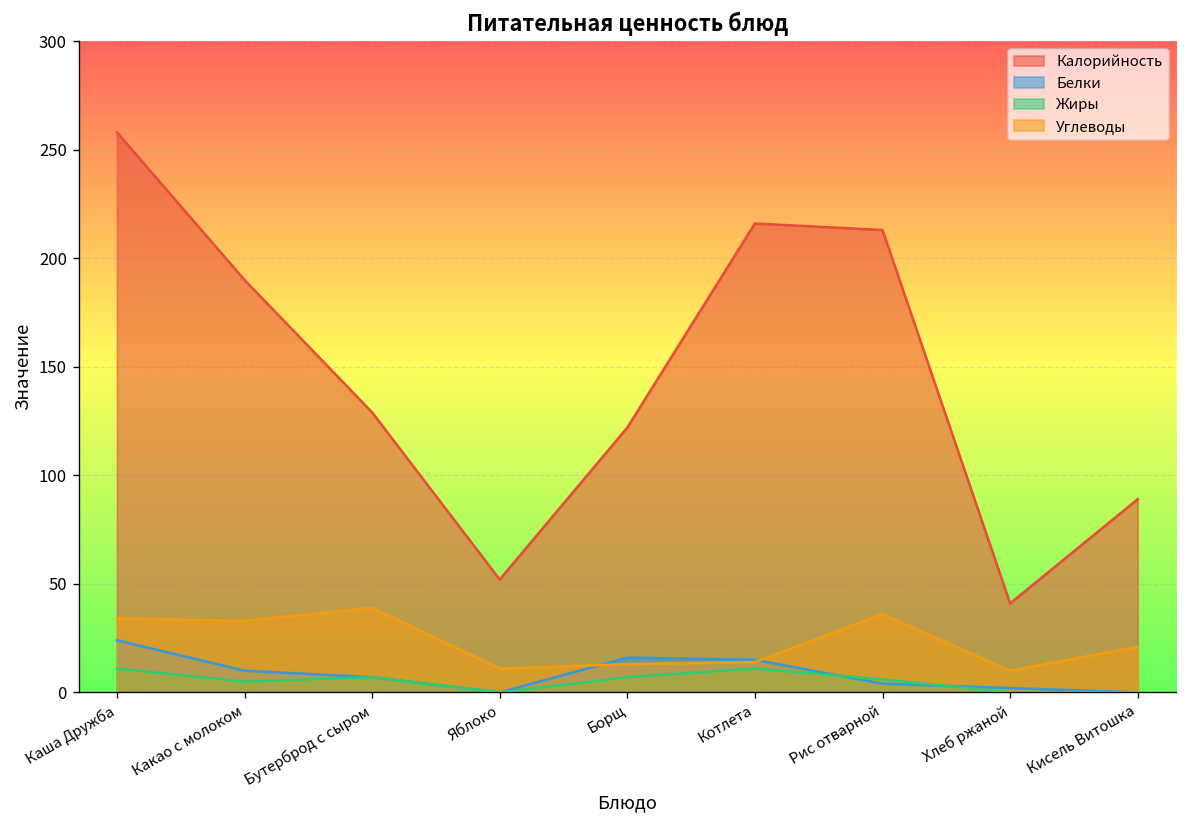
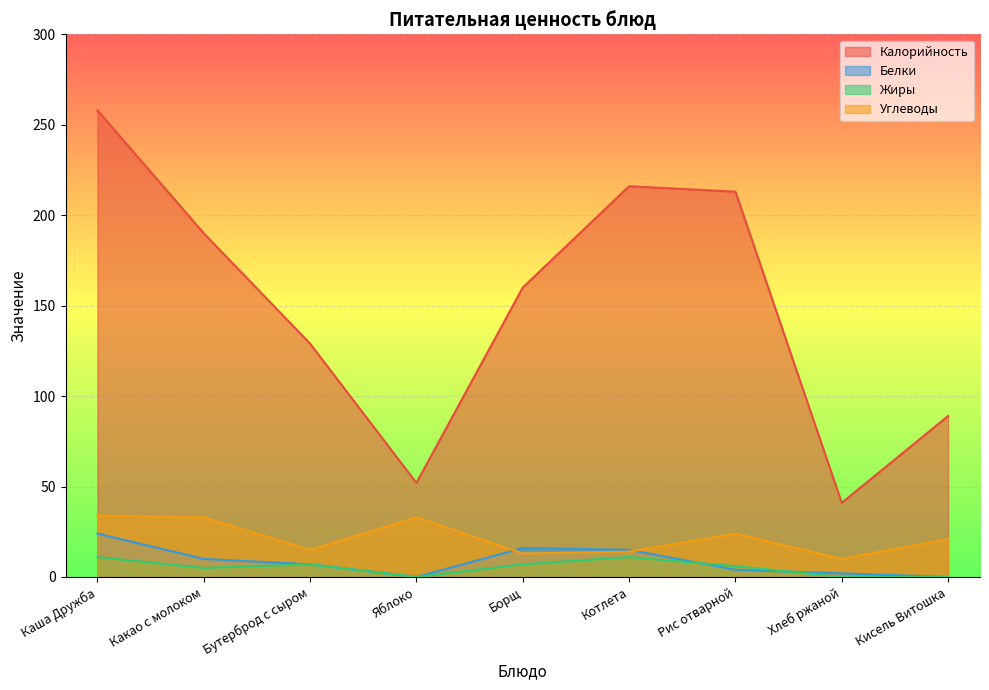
Углеводы, Бутерброд с сыром: 39 -> 15
Углеводы, Яблоко: 11 -> 33
Калорийность, Борщ: 122 -> 160
Углеводы, Рис отварной: 36 -> 24
